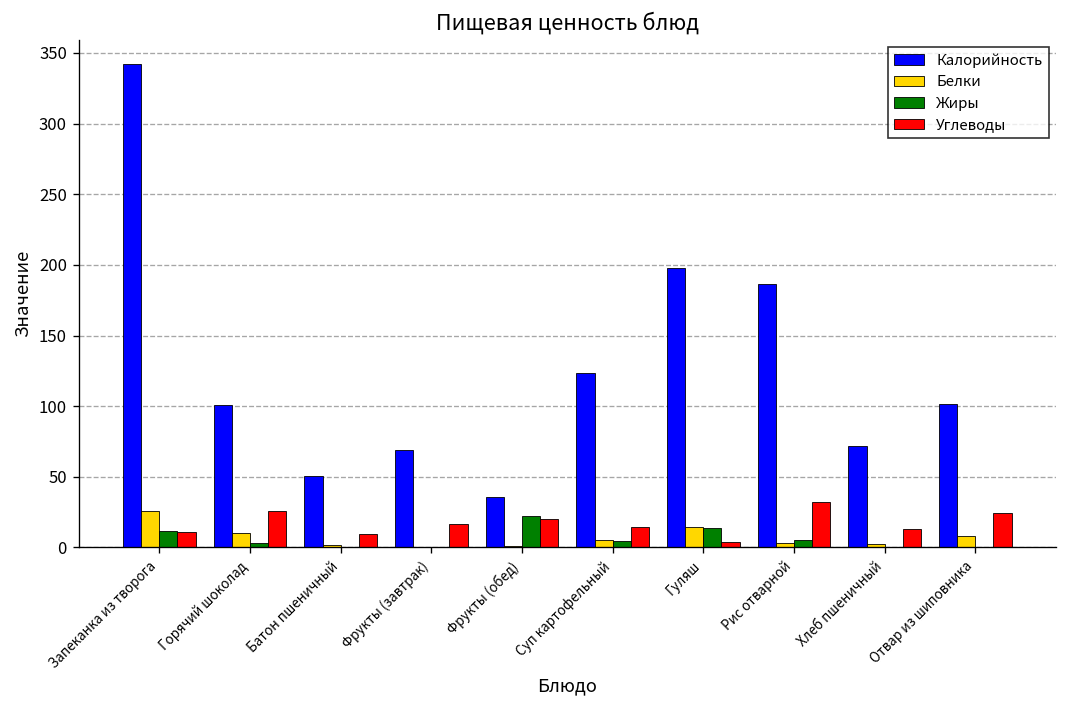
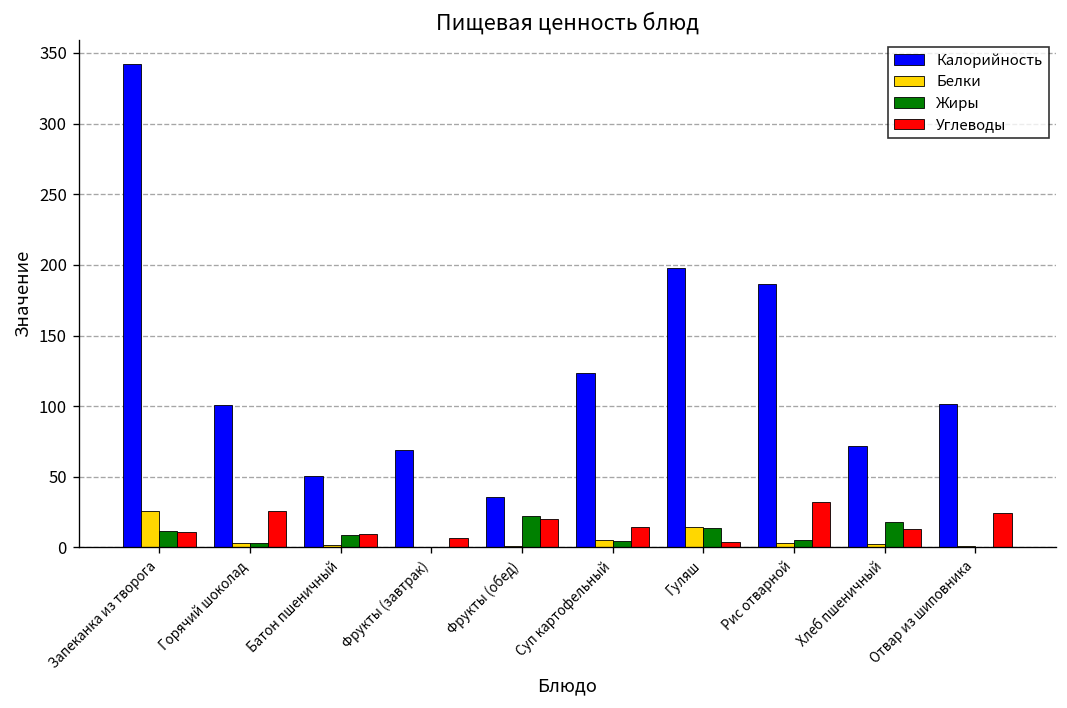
Белки, Горячий шоколад: 10 -> 3
Жиры, Батон пшеничный: 0 -> 9
Углеводы, Фрукты (завтрак): 17 -> 7
Жиры, Хлеб пшеничный: 0 -> 18
Белки, Отвар из шиповника: 8 -> 1
